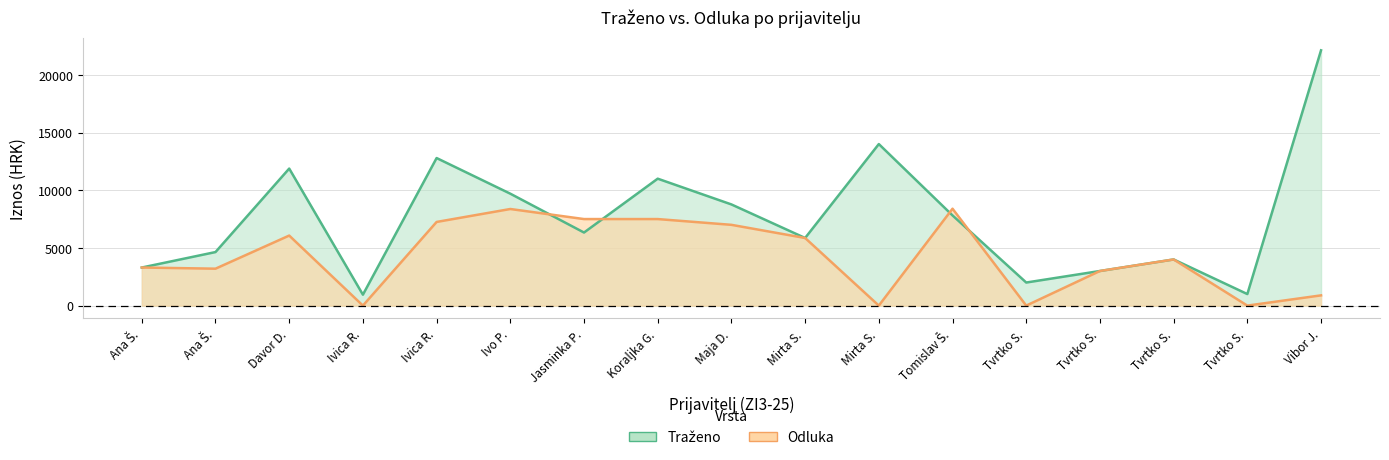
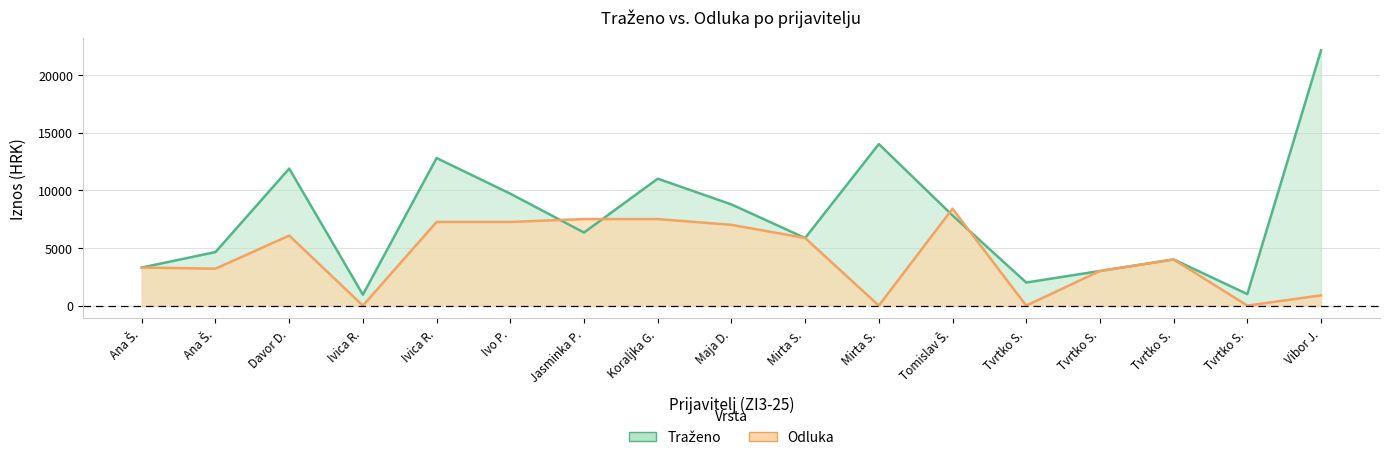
Odluka, Ivo P.: 8400 -> 7300
